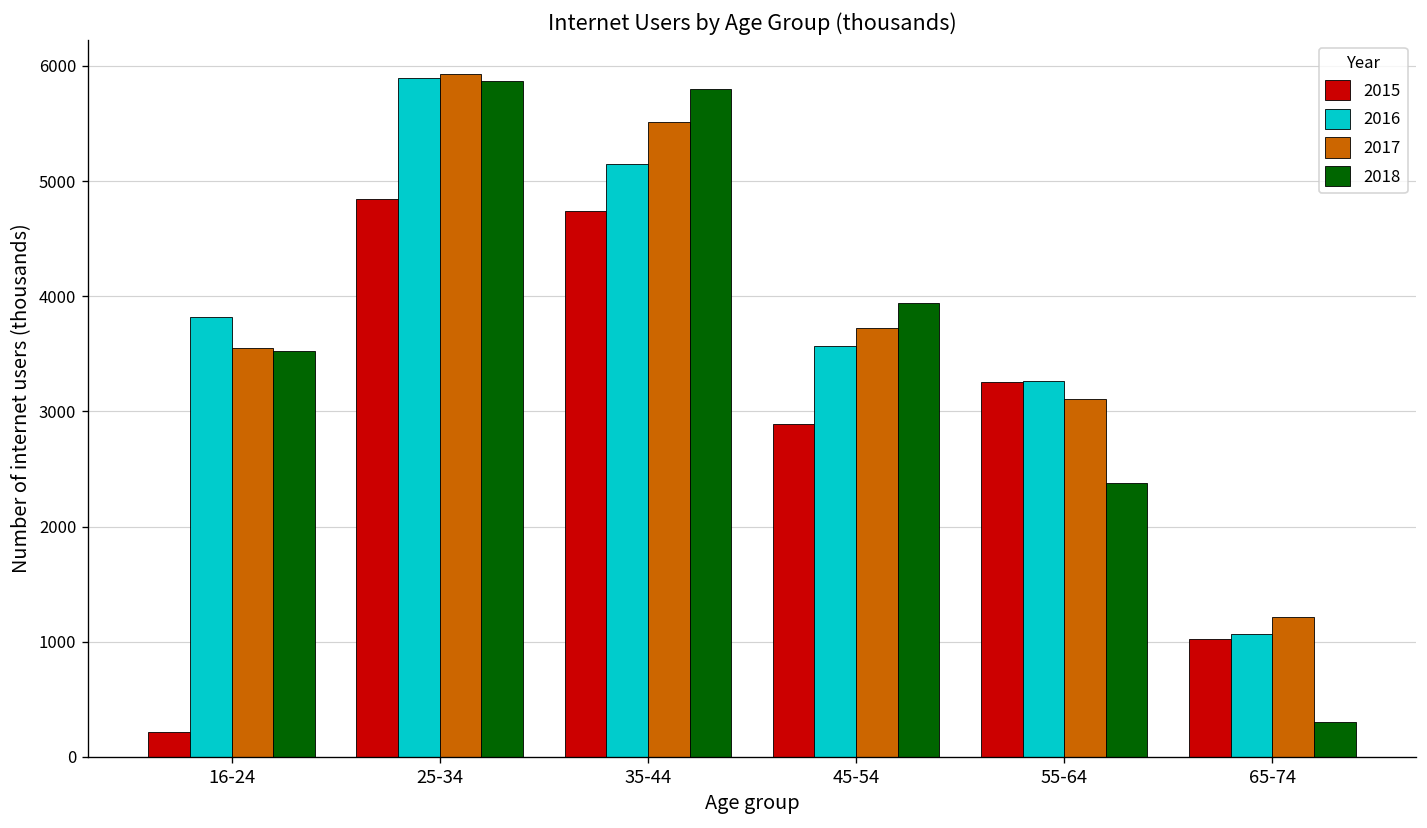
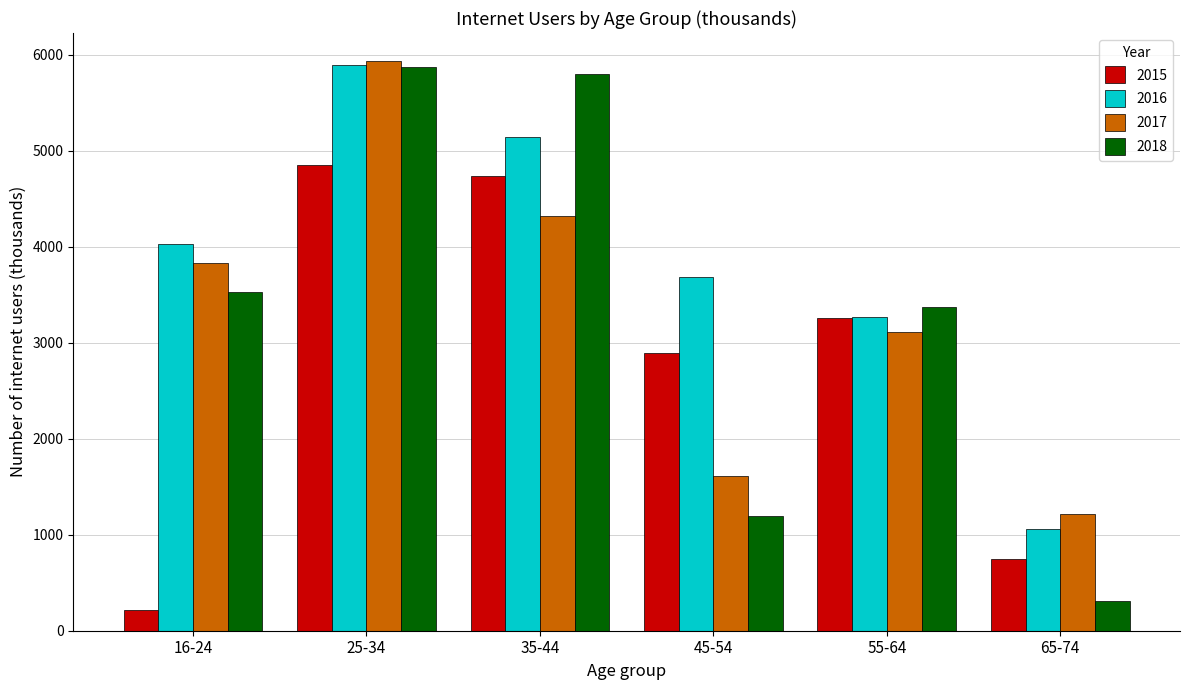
2016, 16-24: 3800 -> 4000
2017, 16-24: 3600 -> 3800
2017, 35-44: 5500 -> 4300
2016, 45-54: 3600 -> 3700
2017, 45-54: 3700 -> 1600
2018, 45-54: 3900 -> 1200
2018, 55-64: 2400 -> 3400
2015, 65-74: 1000 -> 800
